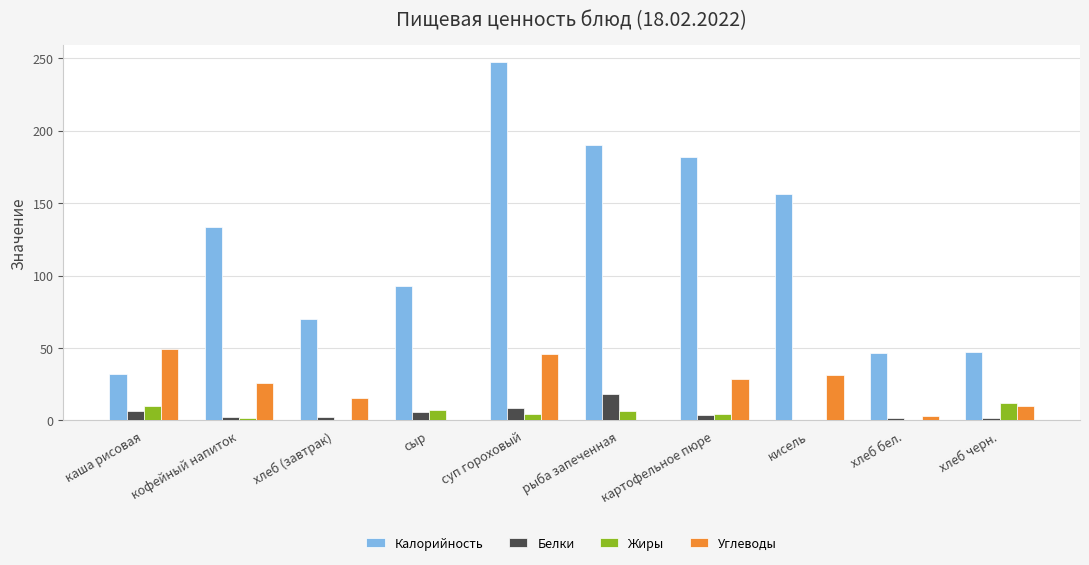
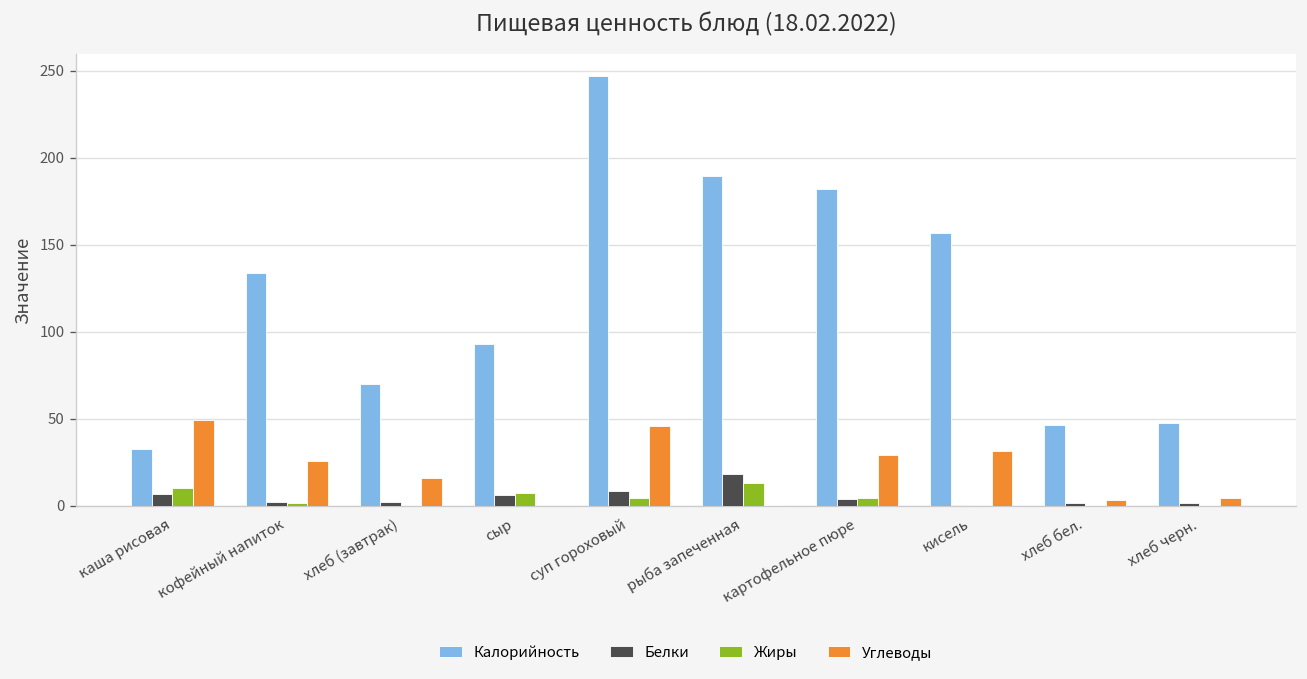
Жиры, рыба запеченная: 6 -> 13
Жиры, хлеб черн.: 12 -> 0
Углеводы, хлеб черн.: 10 -> 4
